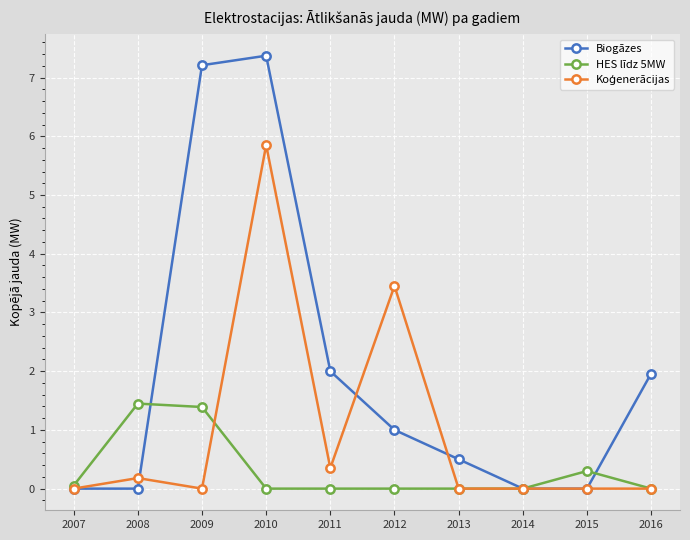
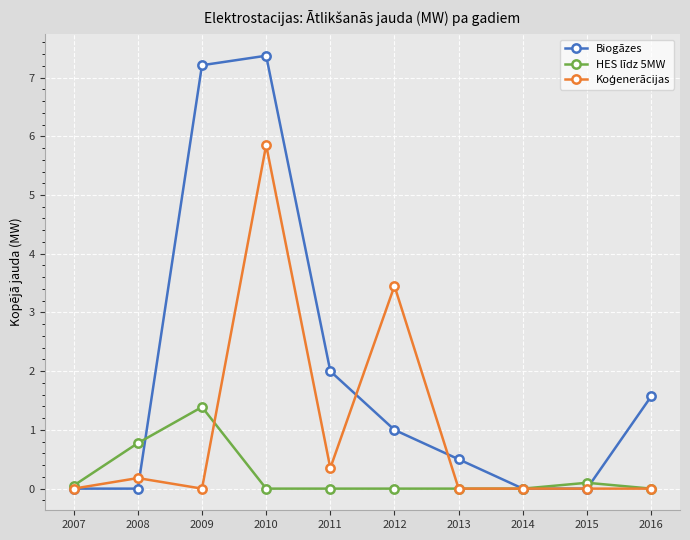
HES līdz 5MW, 2008: 1.4 -> 0.8
HES līdz 5MW, 2015: 0.3 -> 0.1
Biogāzes, 2016: 2.0 -> 1.6
